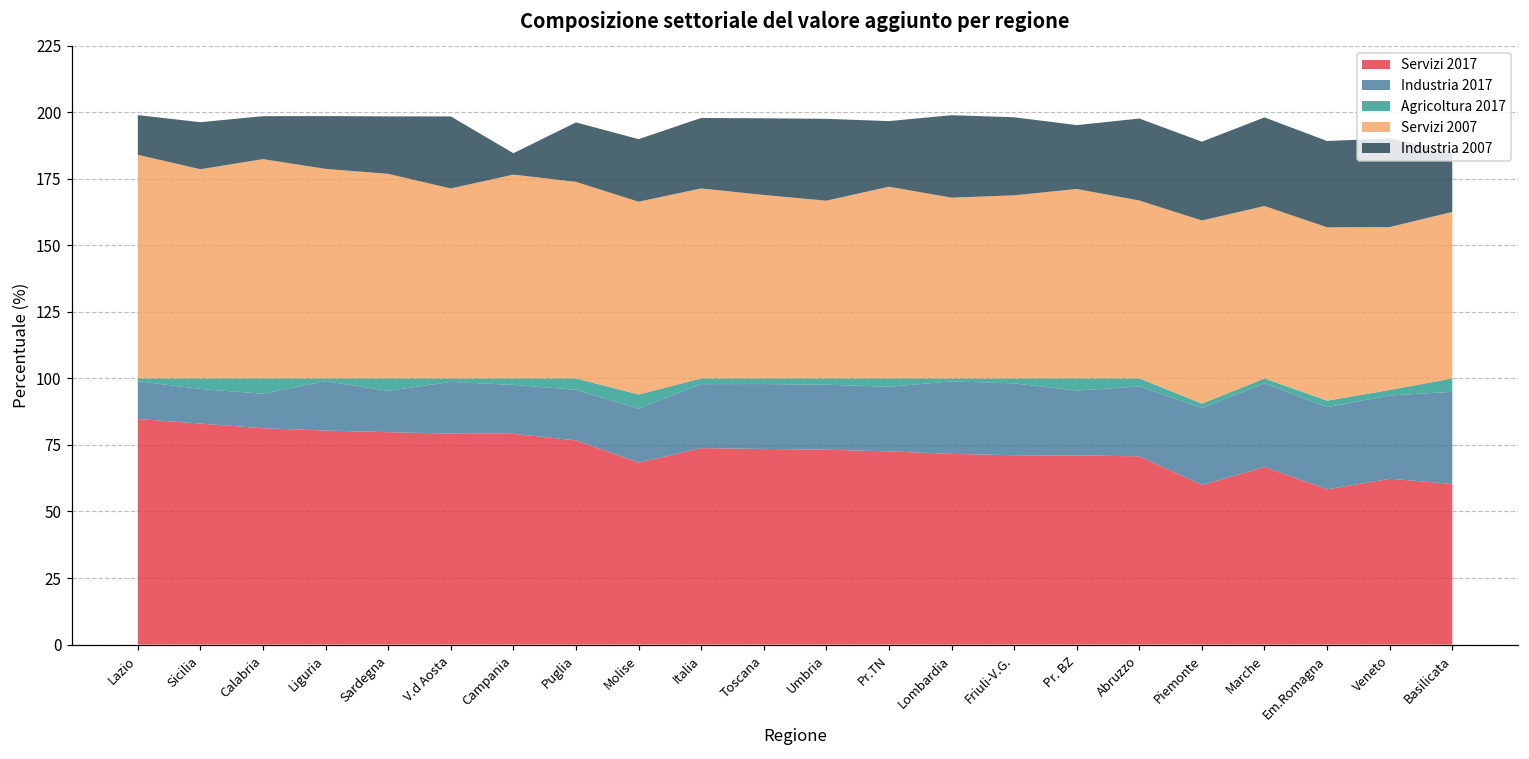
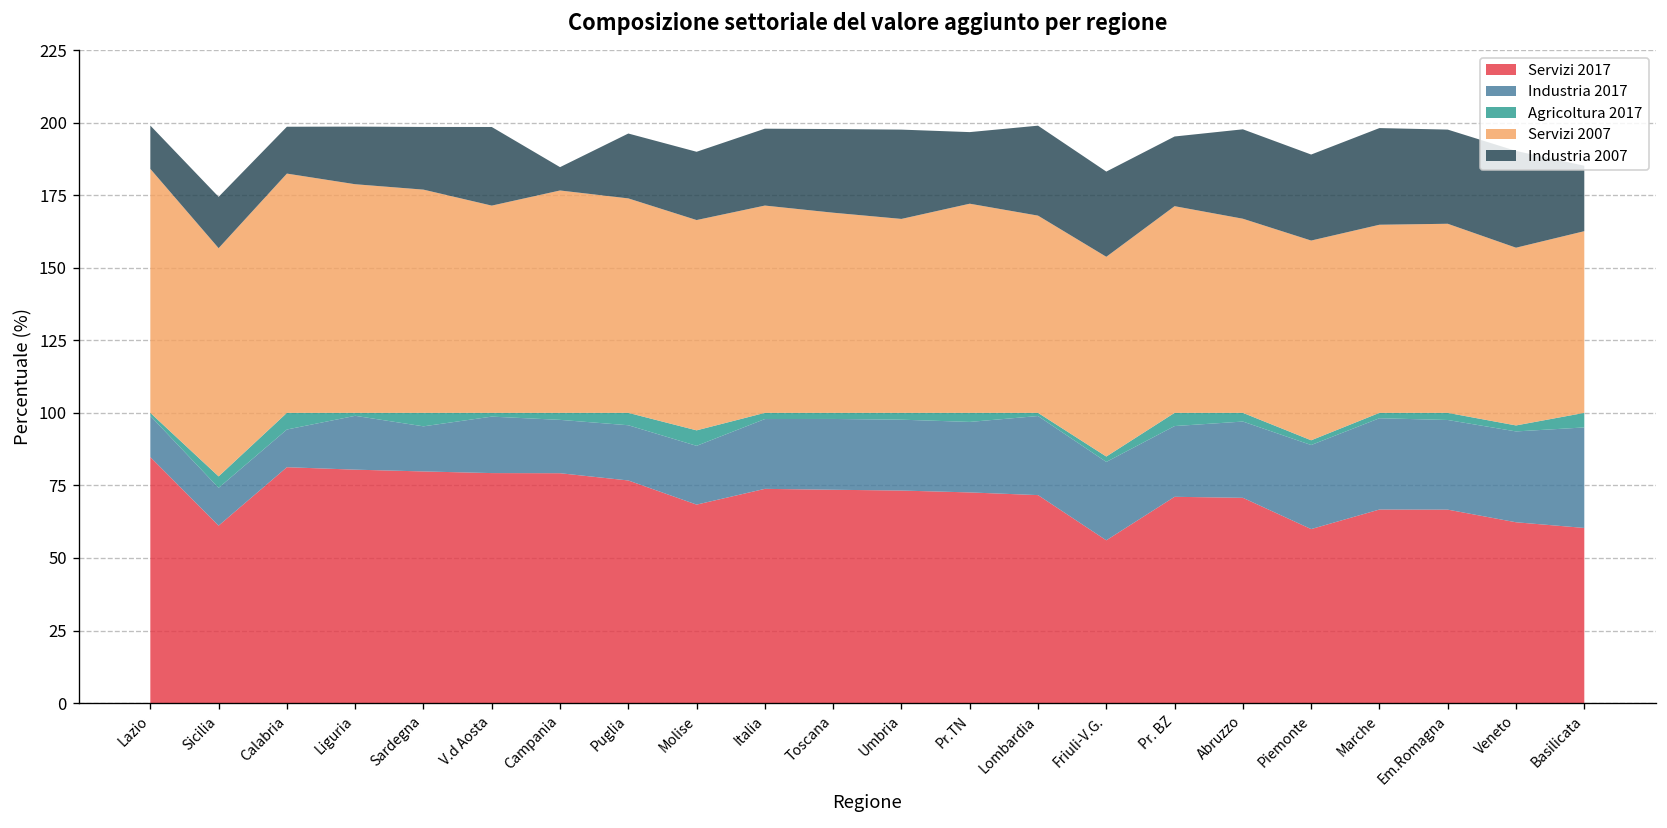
Servizi 2017, Sicilia: 83 -> 61
Servizi 2017, Friuli-V.G.: 71 -> 56
Servizi 2017, Em.Romagna: 58 -> 67
